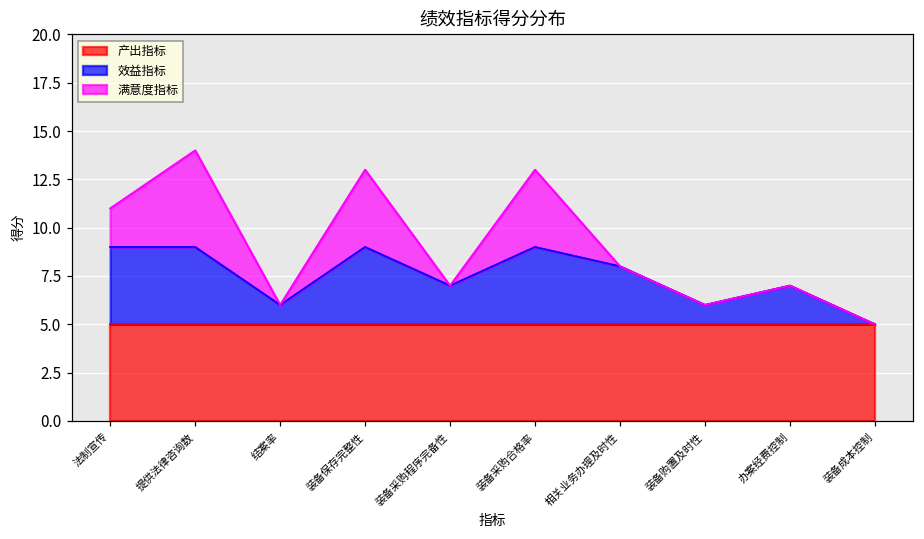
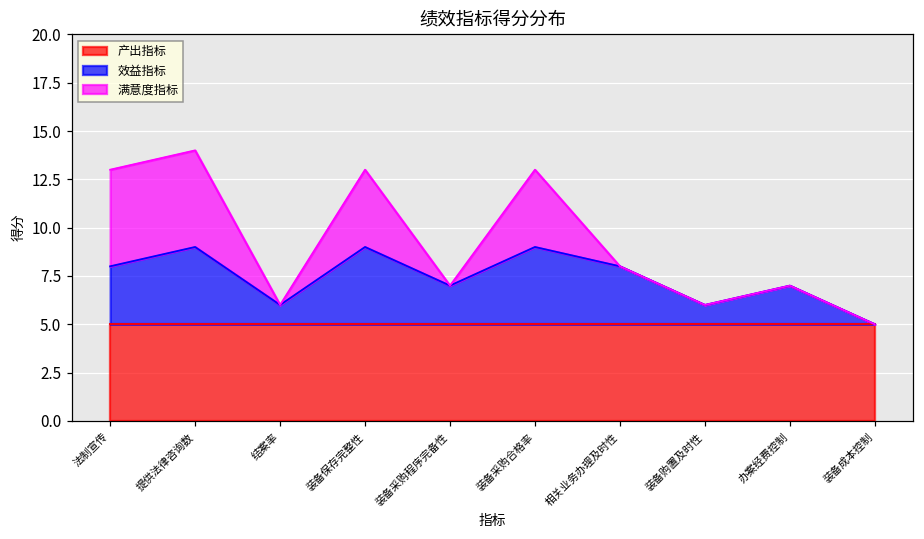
效益指标, 法制宣传: 9.0 -> 8.0
满意度指标, 法制宣传: 2 -> 5
